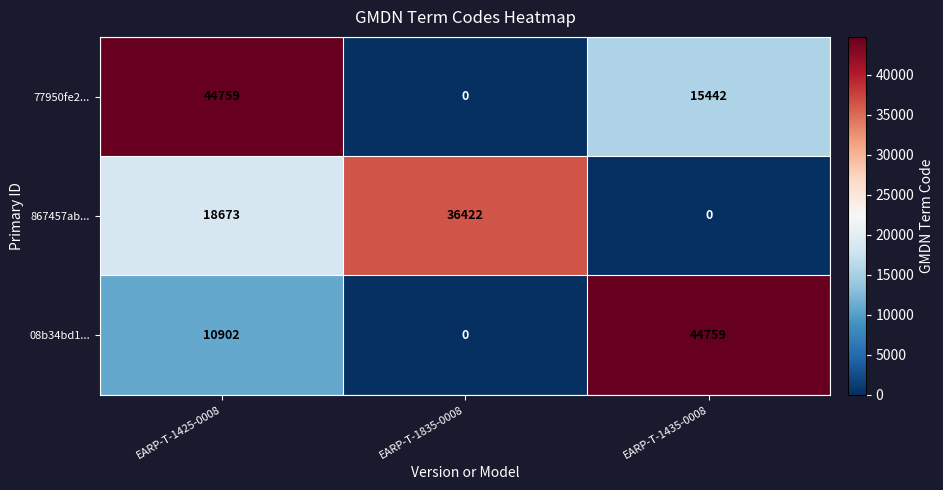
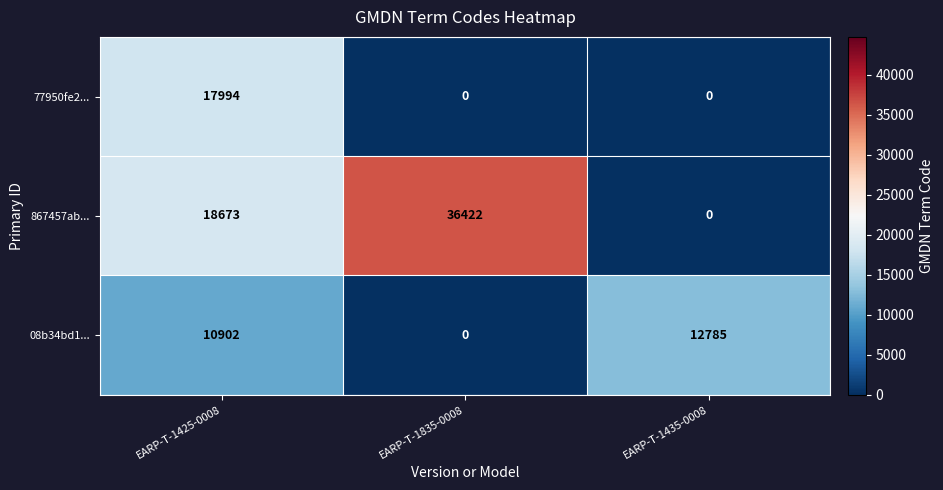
77950fe2..., EARP-T-1425-0008: 44759 -> 17994
77950fe2..., EARP-T-1435-0008: 15442 -> 0
08b34bd1..., EARP-T-1435-0008: 44759 -> 12785
